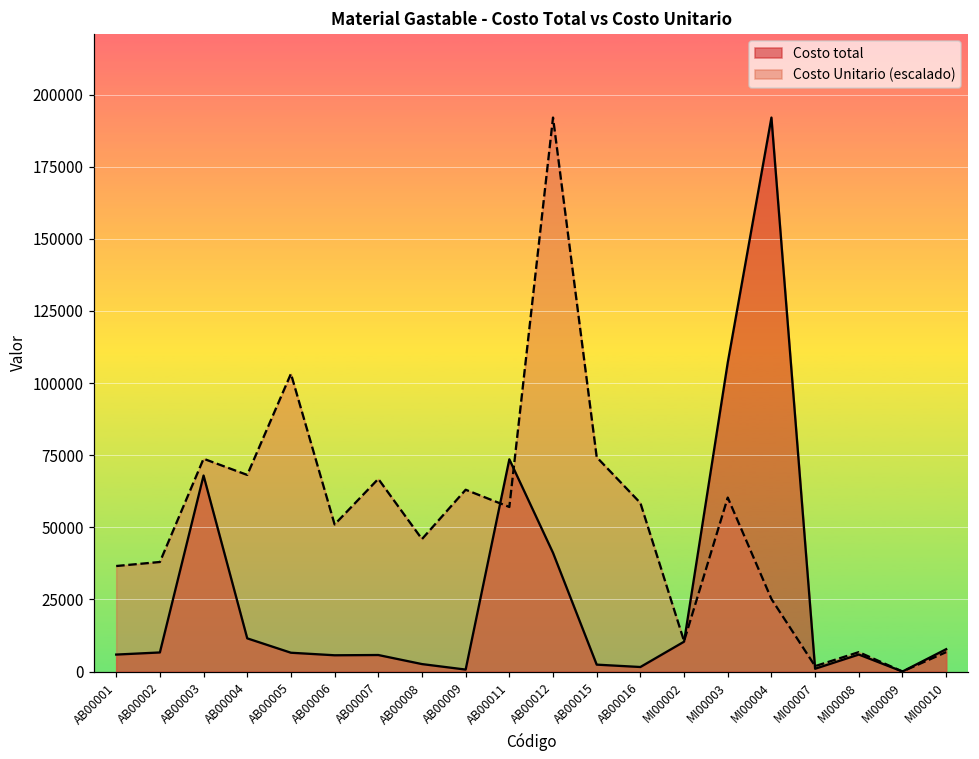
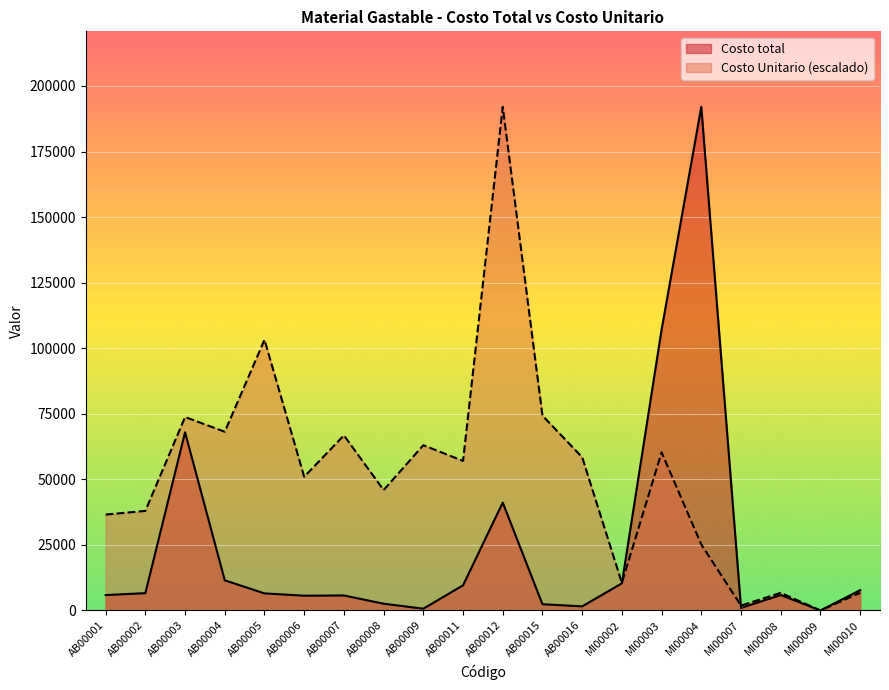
Costo total, AB00011: 74000 -> 10000
